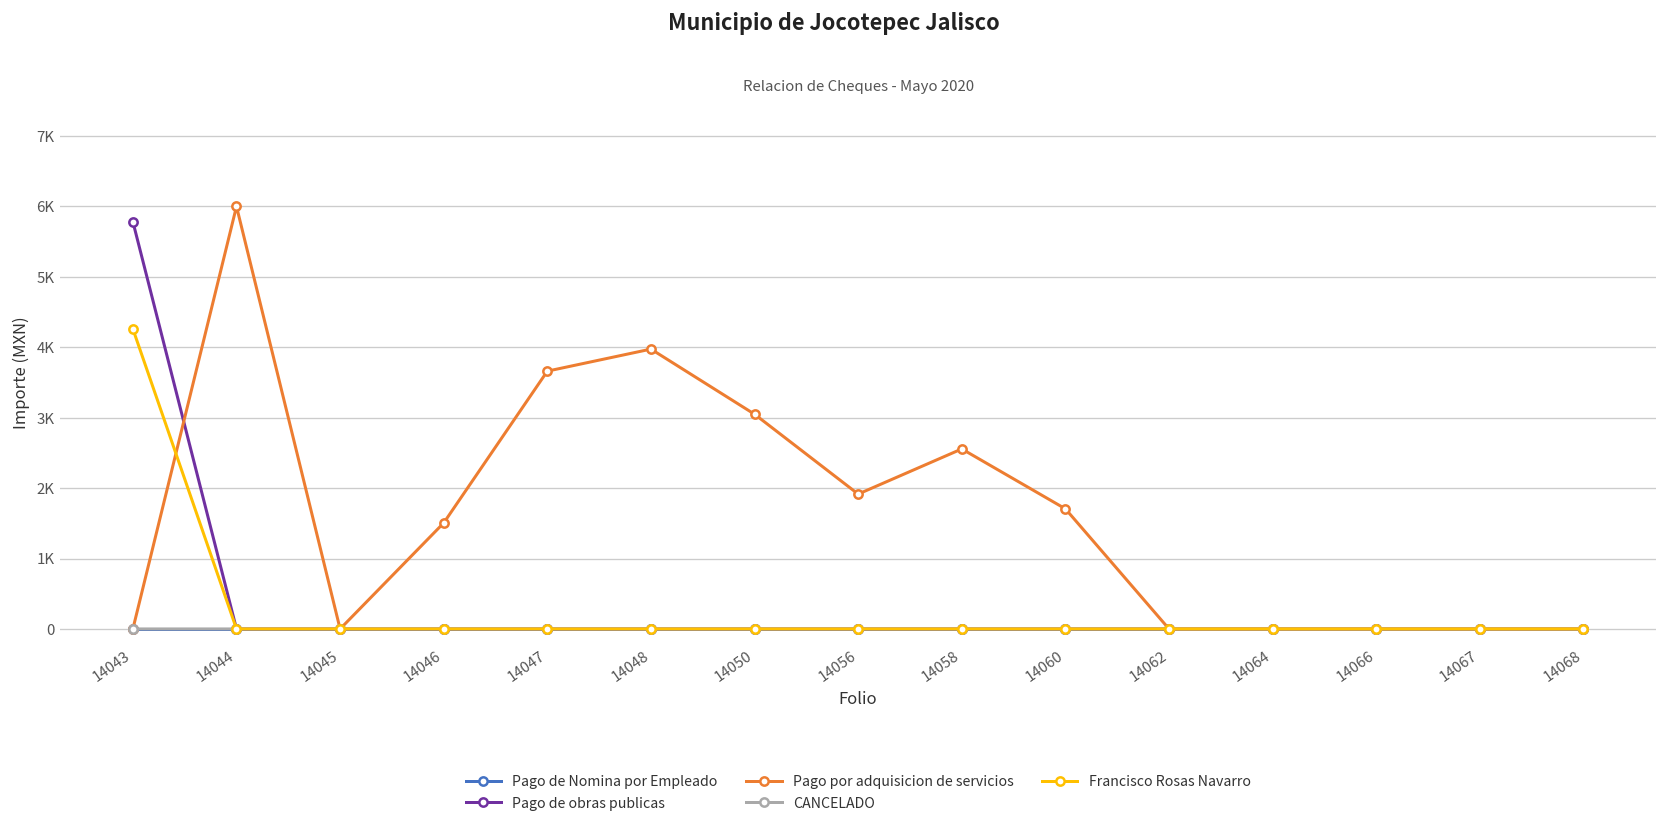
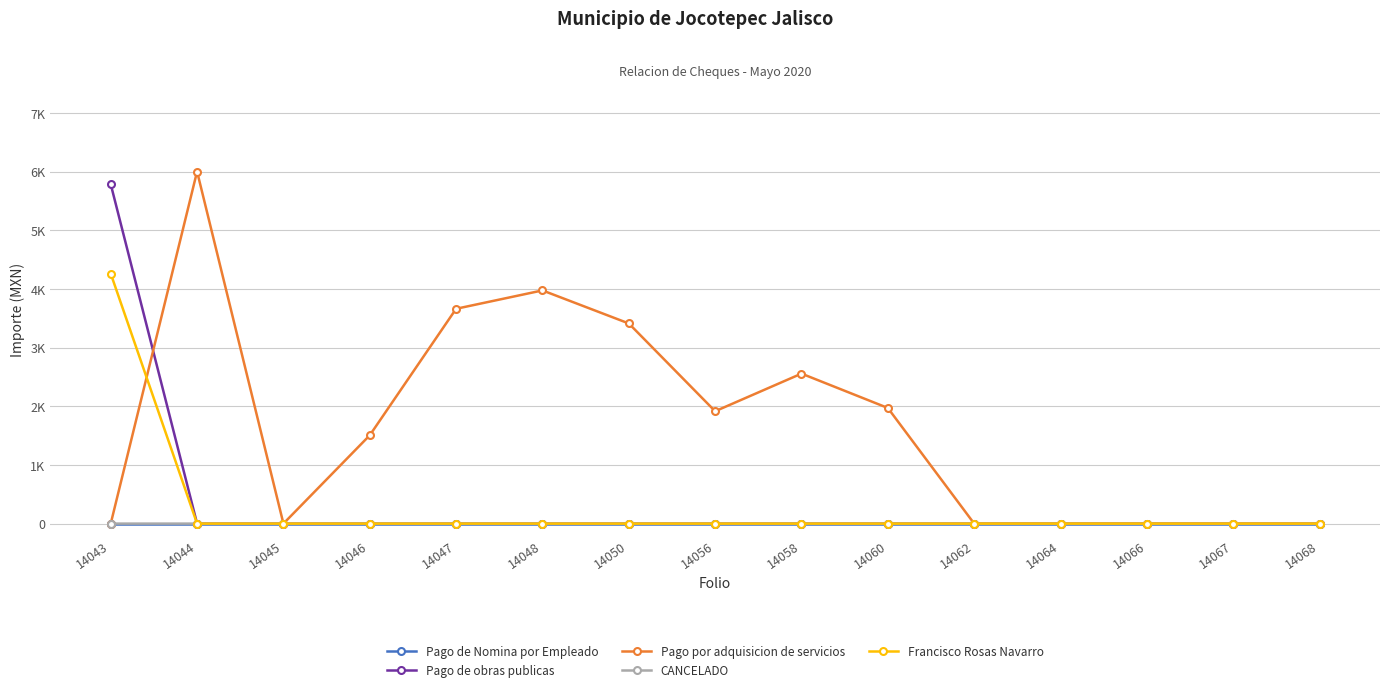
Pago por adquisicion de servicios, 14050: 3000 -> 3400
Pago por adquisicion de servicios, 14060: 1700 -> 2000
